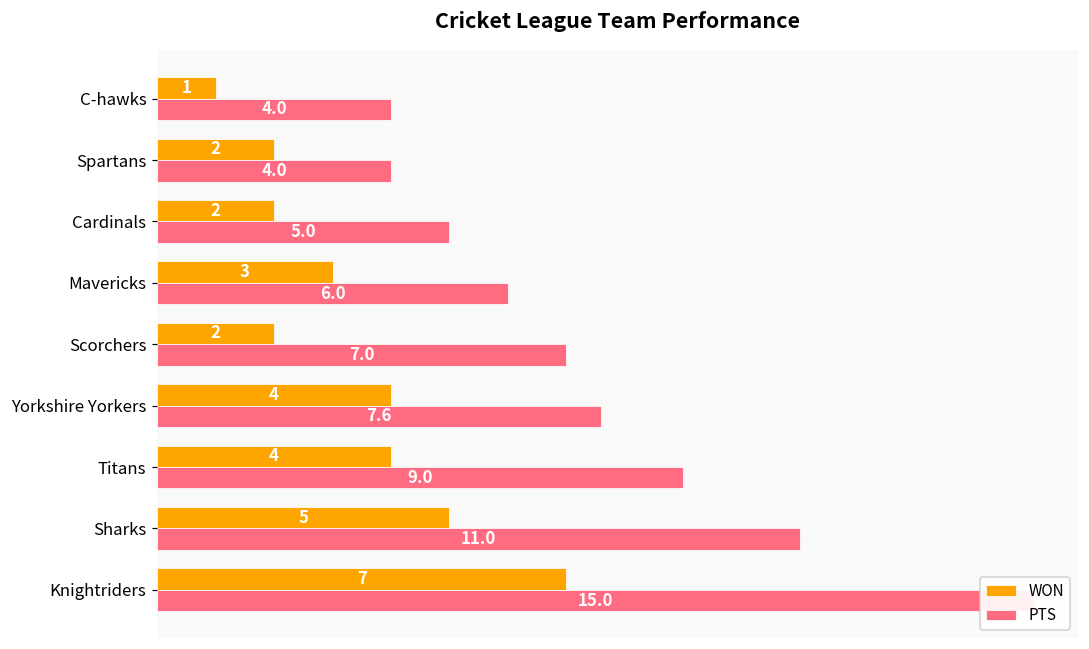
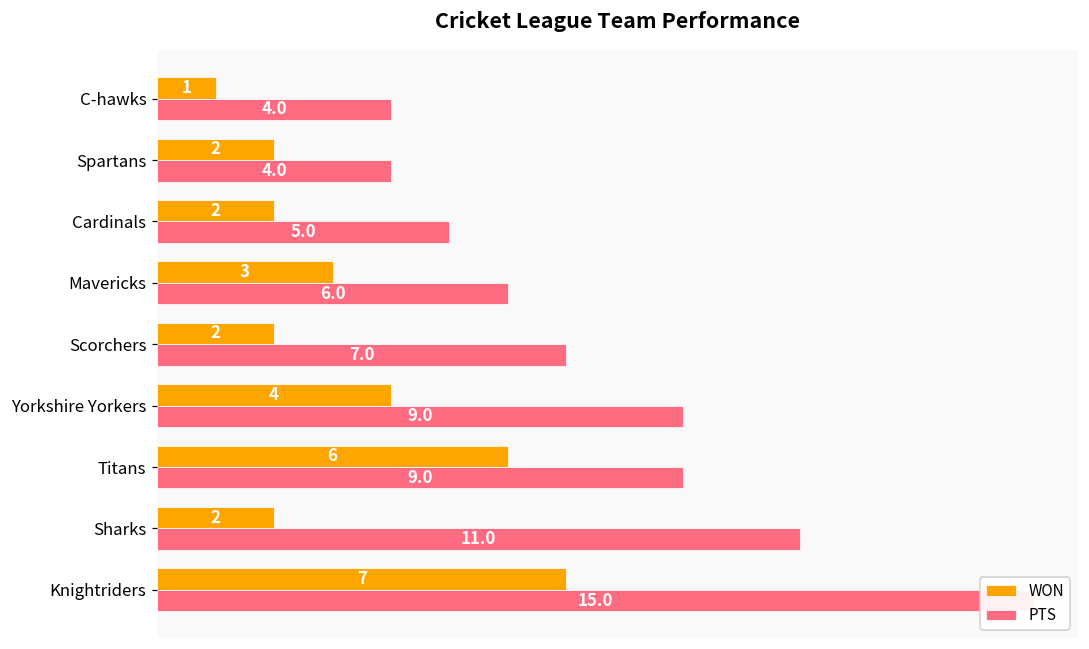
PTS, Yorkshire Yorkers: 7.6 -> 9.0
WON, Titans: 4 -> 6
WON, Sharks: 5 -> 2
